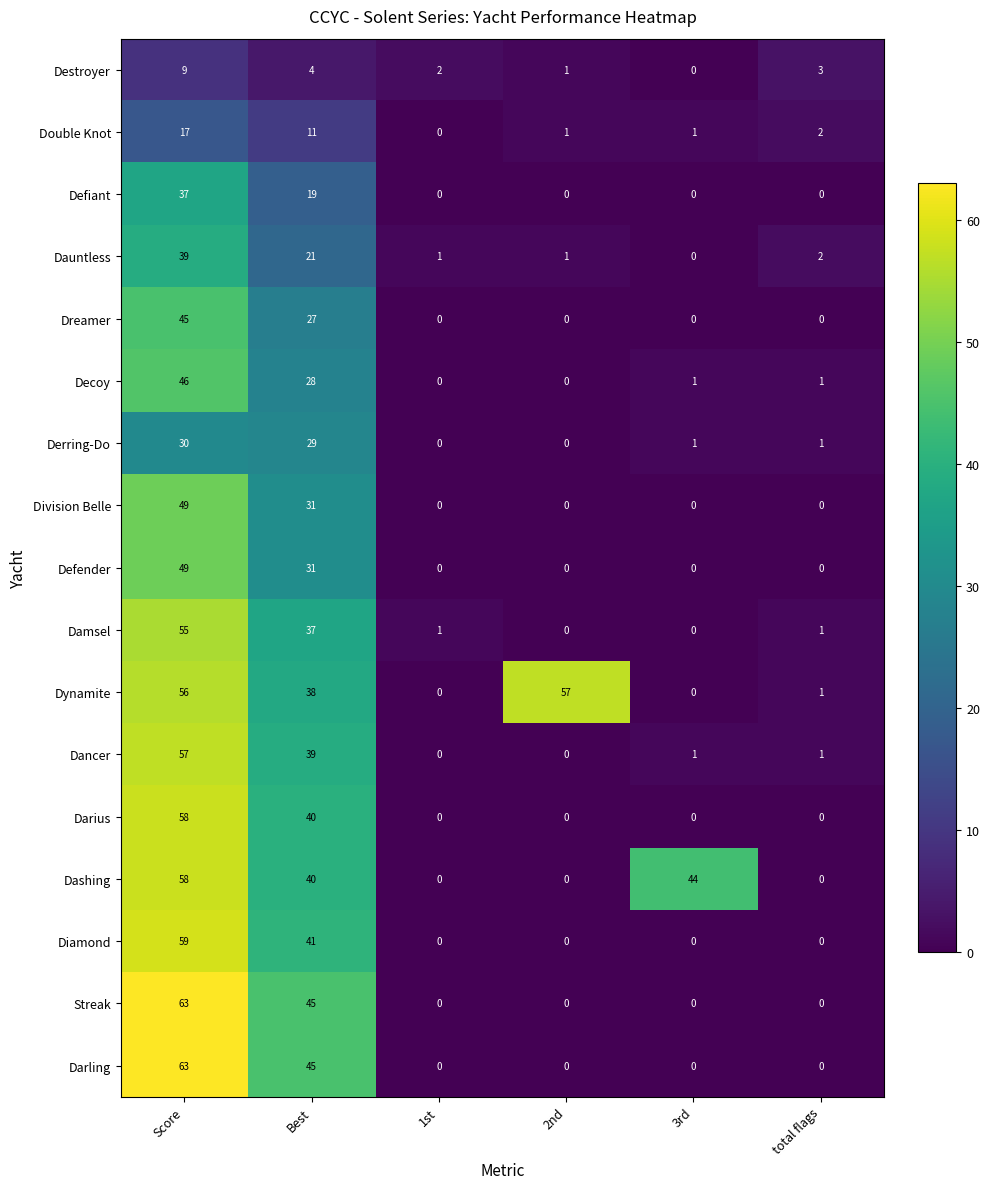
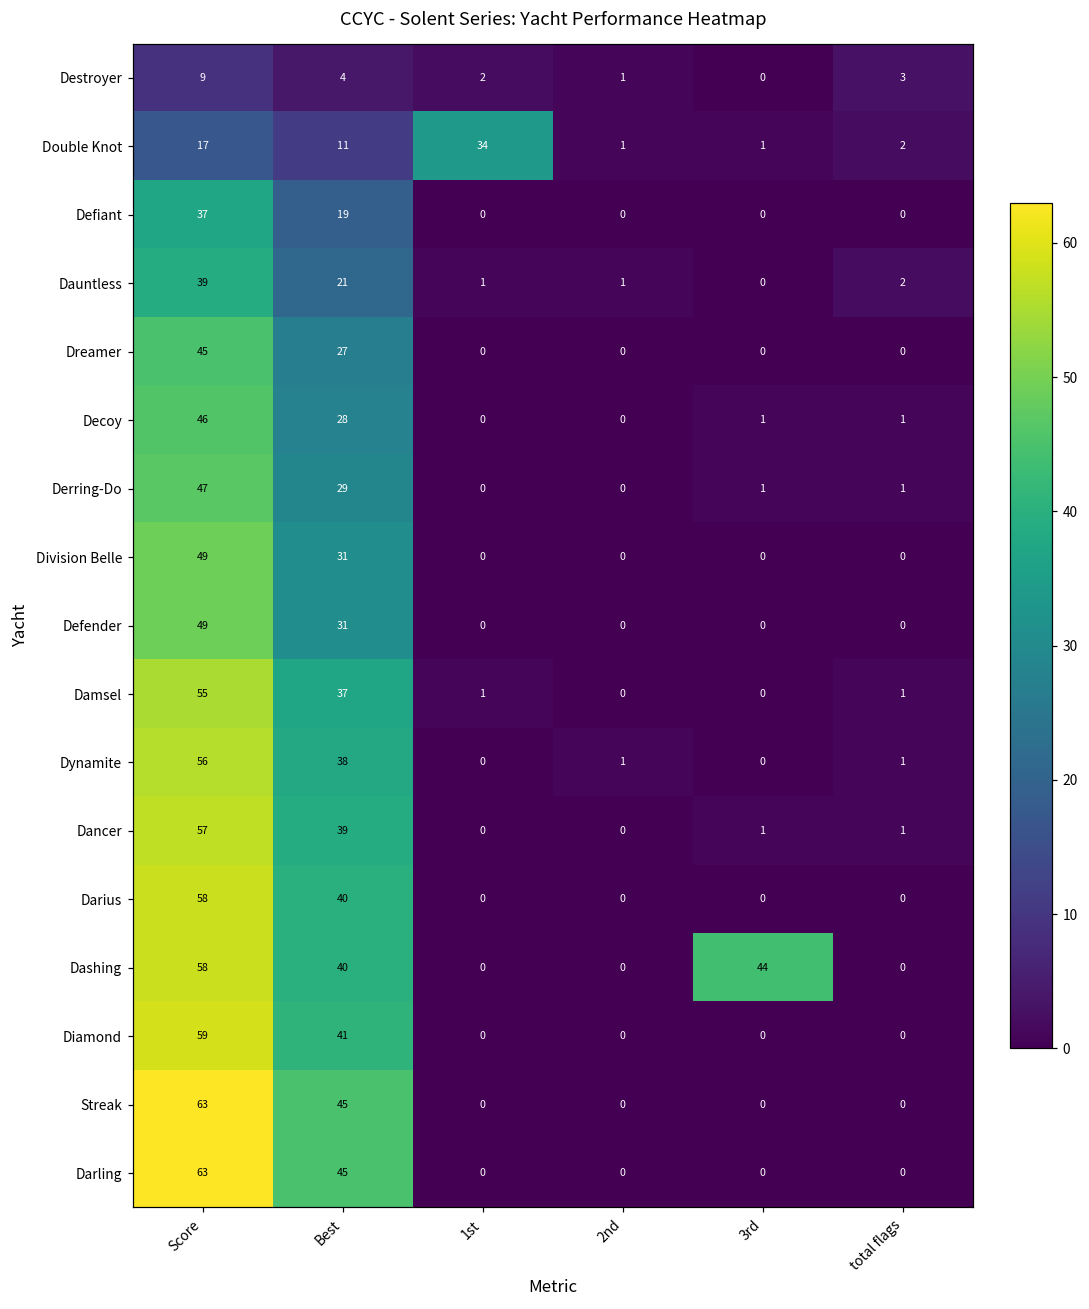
Double Knot, 1st: 0 -> 34
Derring-Do, Score: 30 -> 47
Dynamite, 2nd: 57 -> 1
